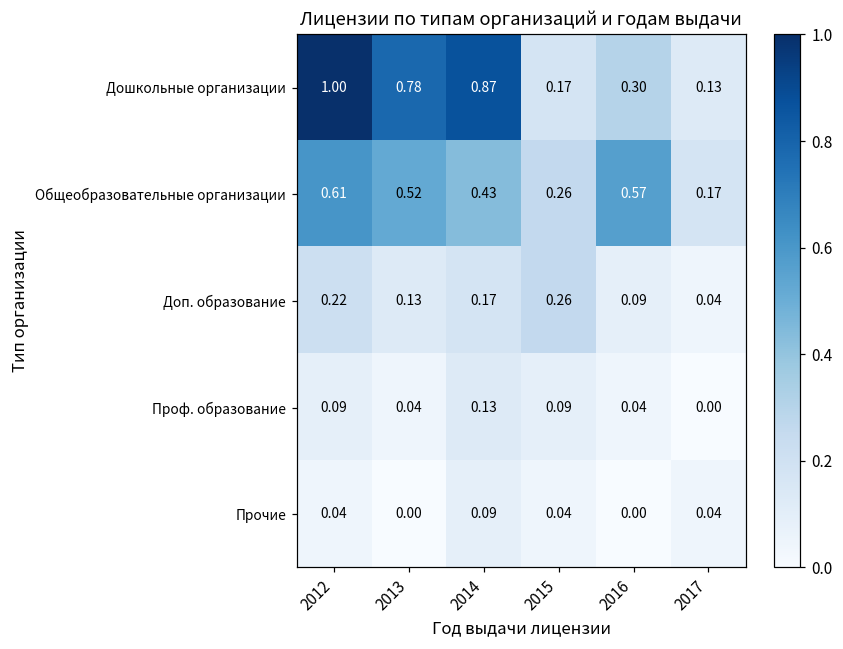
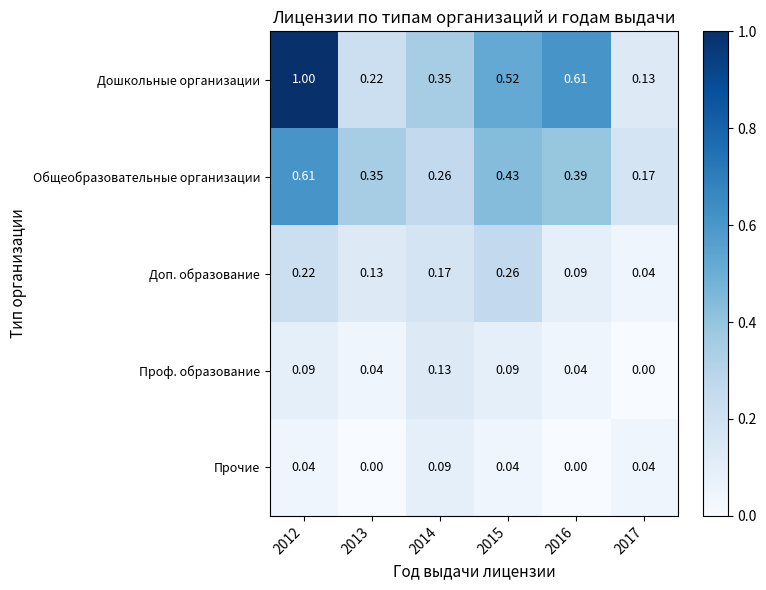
Дошкольные организации, 2013: 0.78 -> 0.22
Дошкольные организации, 2014: 0.87 -> 0.35
Дошкольные организации, 2015: 0.17 -> 0.52
Дошкольные организации, 2016: 0.30 -> 0.61
Общеобразовательные организации, 2013: 0.52 -> 0.35
Общеобразовательные организации, 2014: 0.43 -> 0.26
Общеобразовательные организации, 2015: 0.26 -> 0.43
Общеобразовательные организации, 2016: 0.57 -> 0.39
